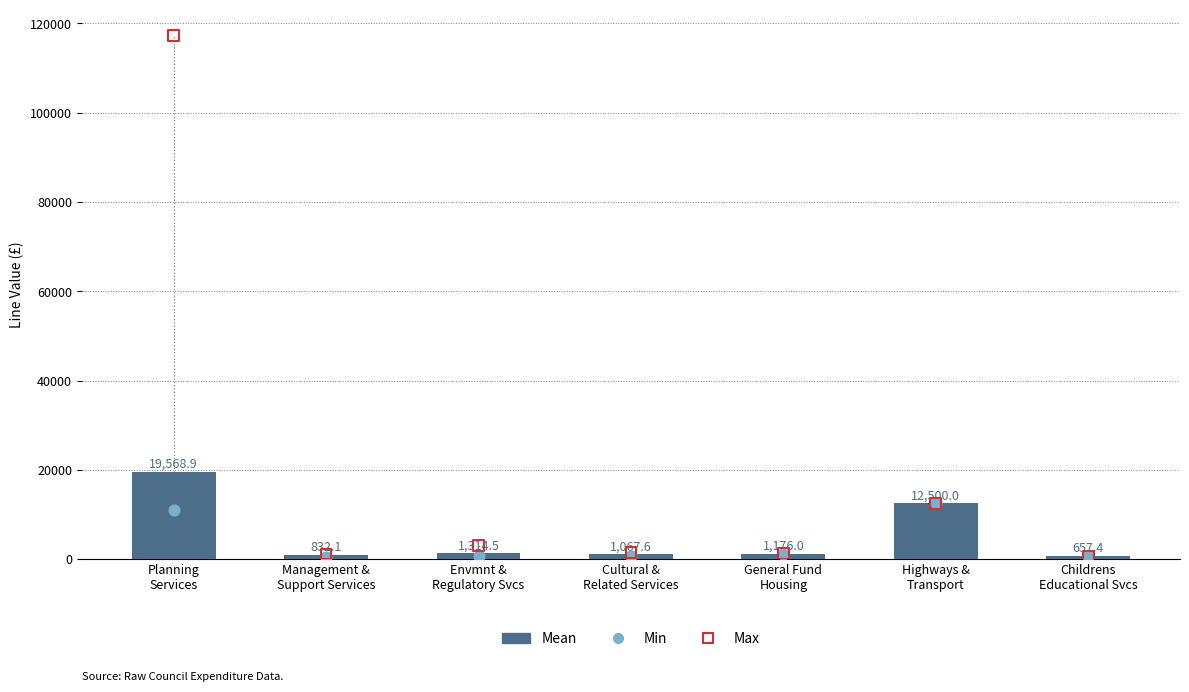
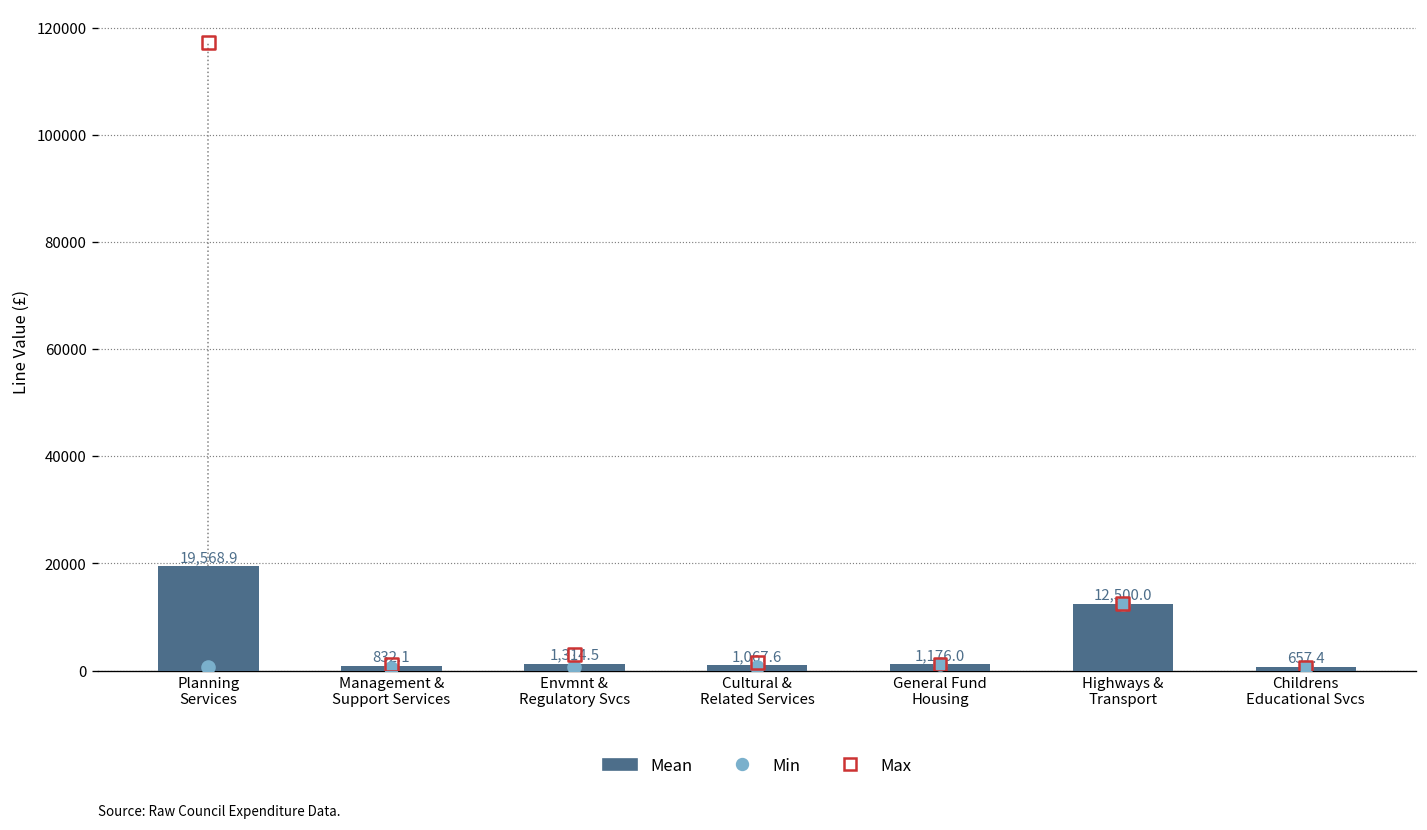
Min, Planning Services: 11000 -> 1000
